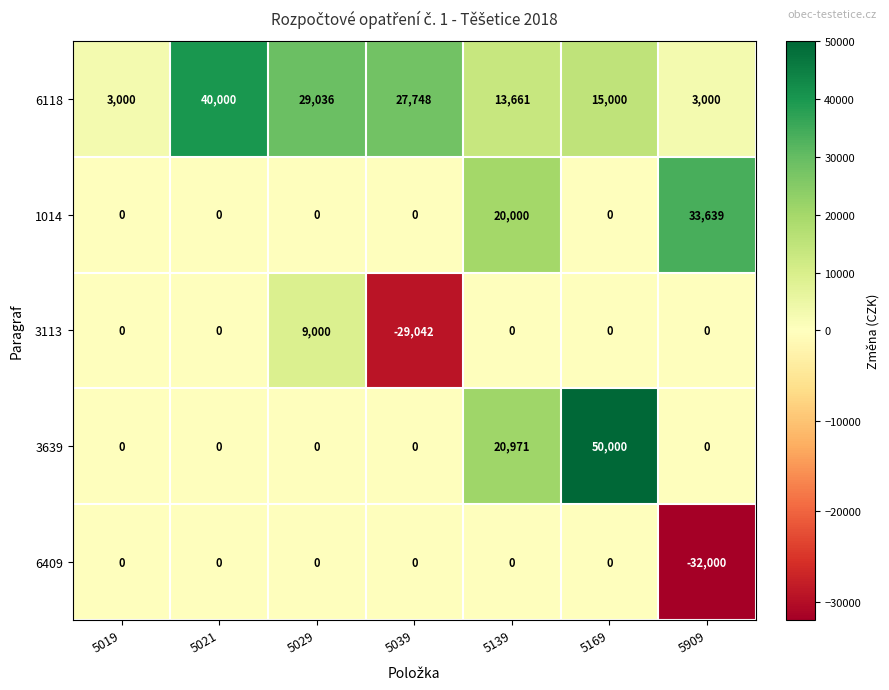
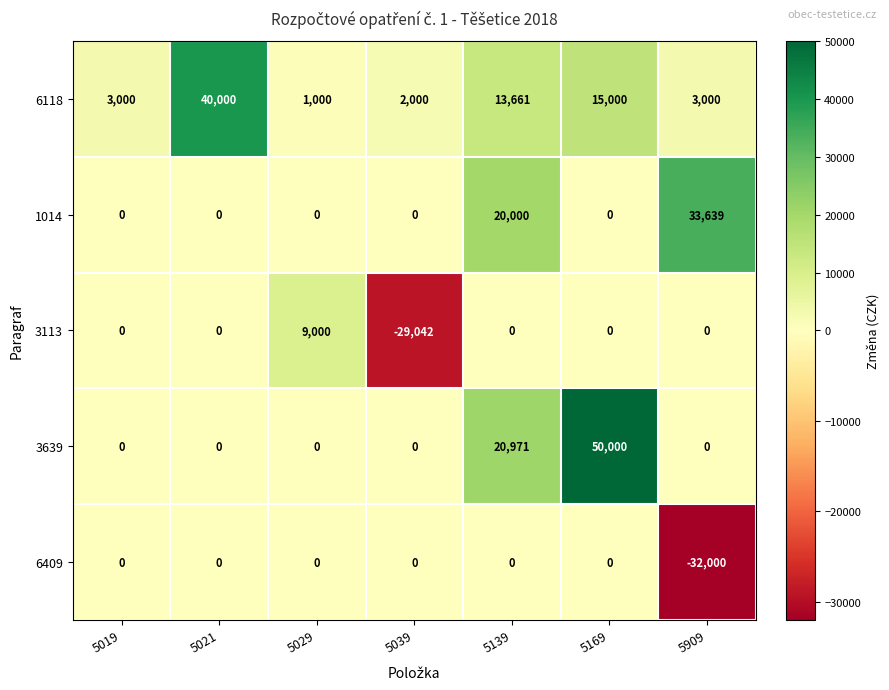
6118, 5029: 29,036 -> 1,000
6118, 5039: 27,748 -> 2,000
